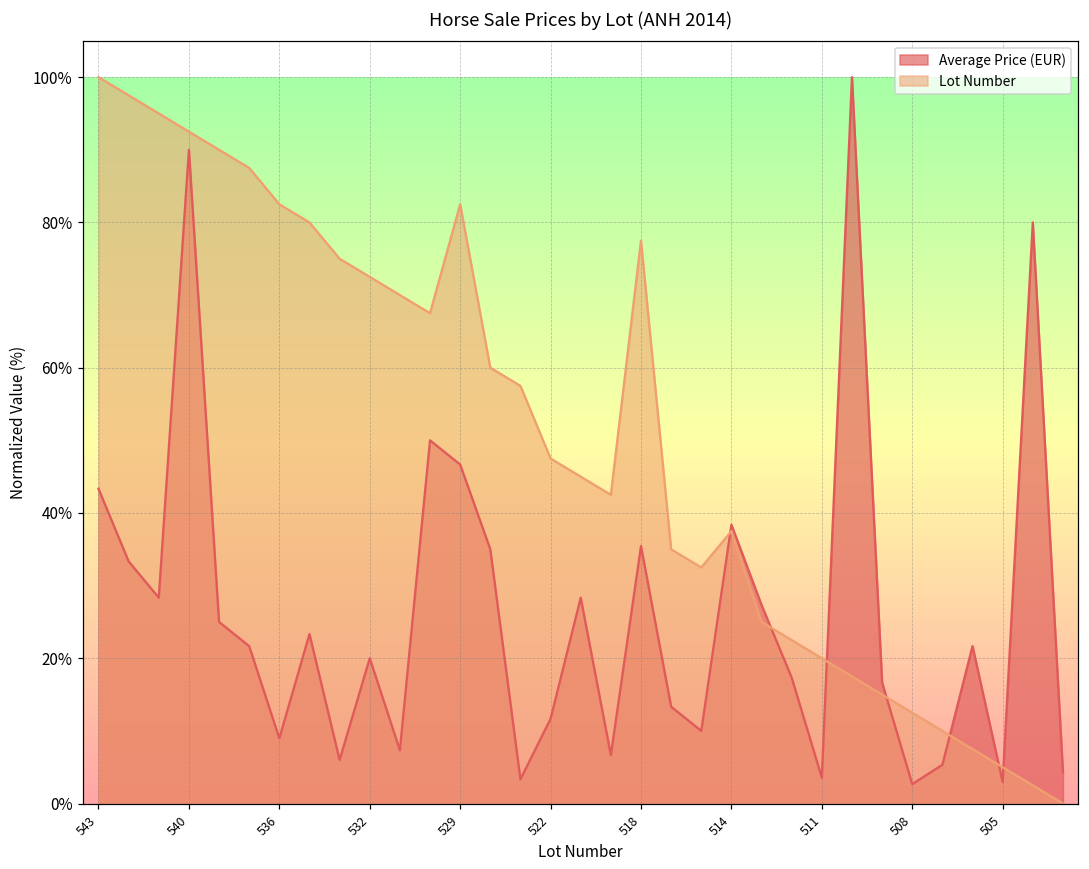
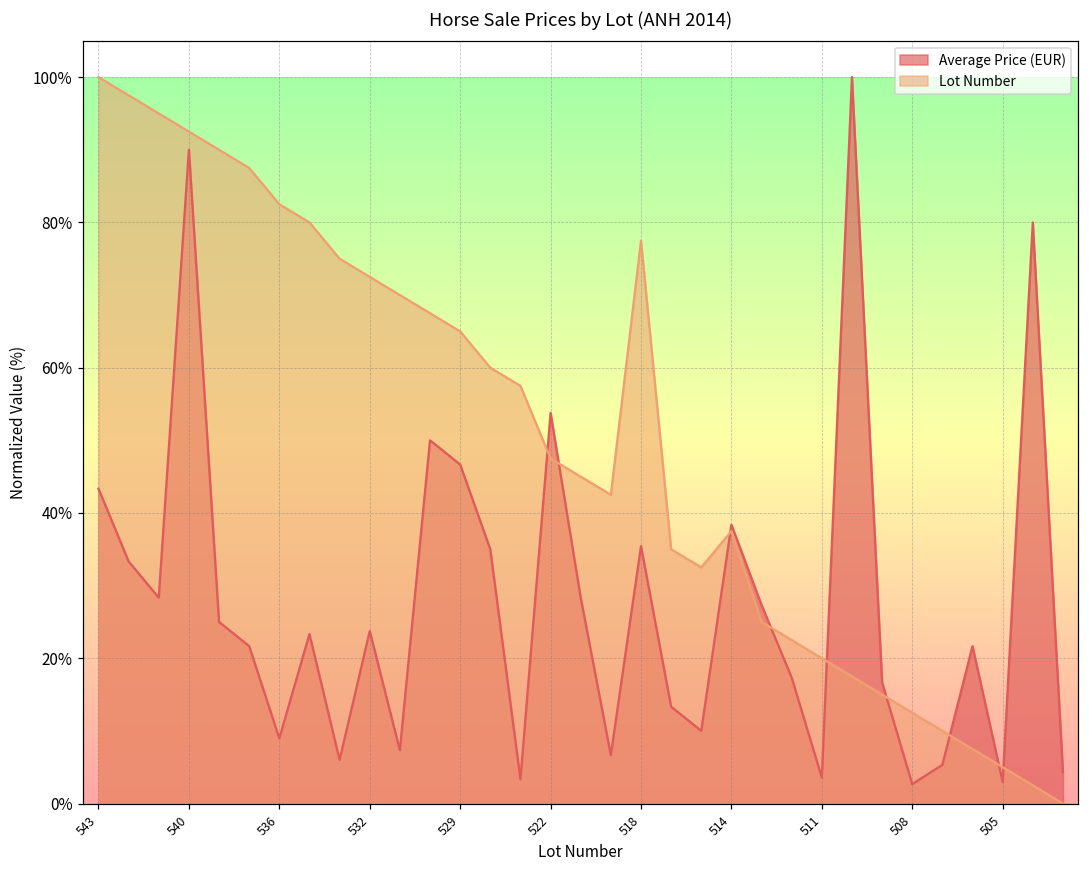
Average Price (EUR), 532: 20% -> 24%
Lot Number, 529: 83% -> 65%
Average Price (EUR), 522: 12% -> 54%
